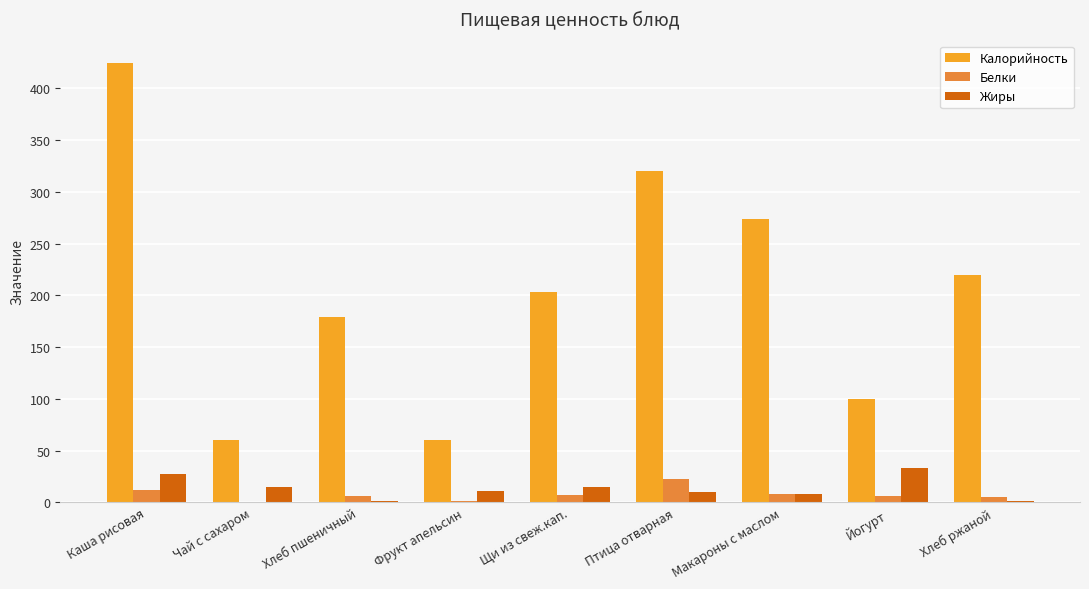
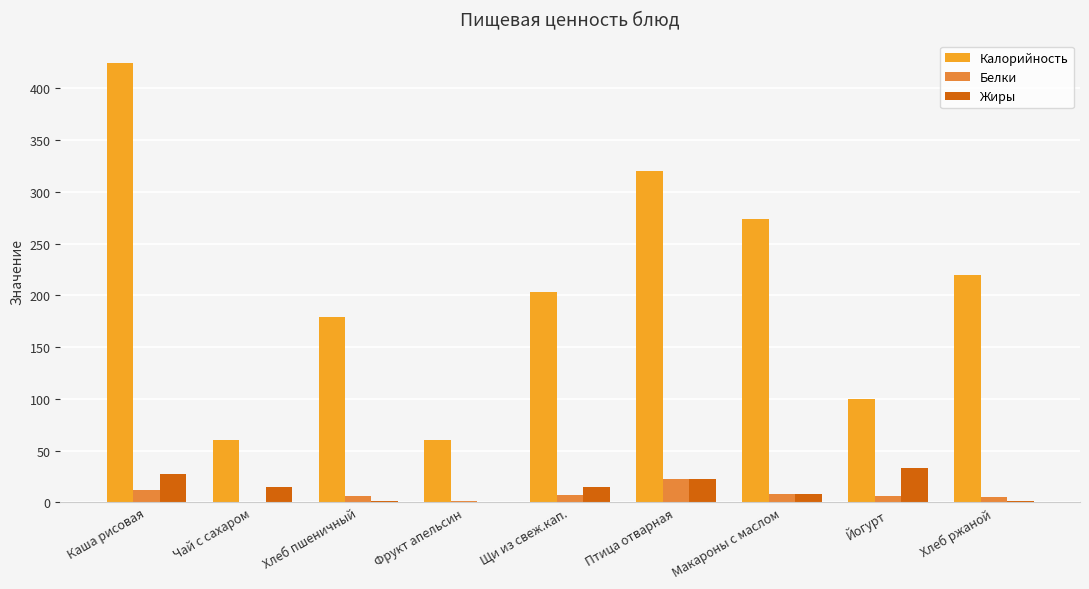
Жиры, Фрукт апельсин: 11 -> 0
Жиры, Птица отварная: 10 -> 23
